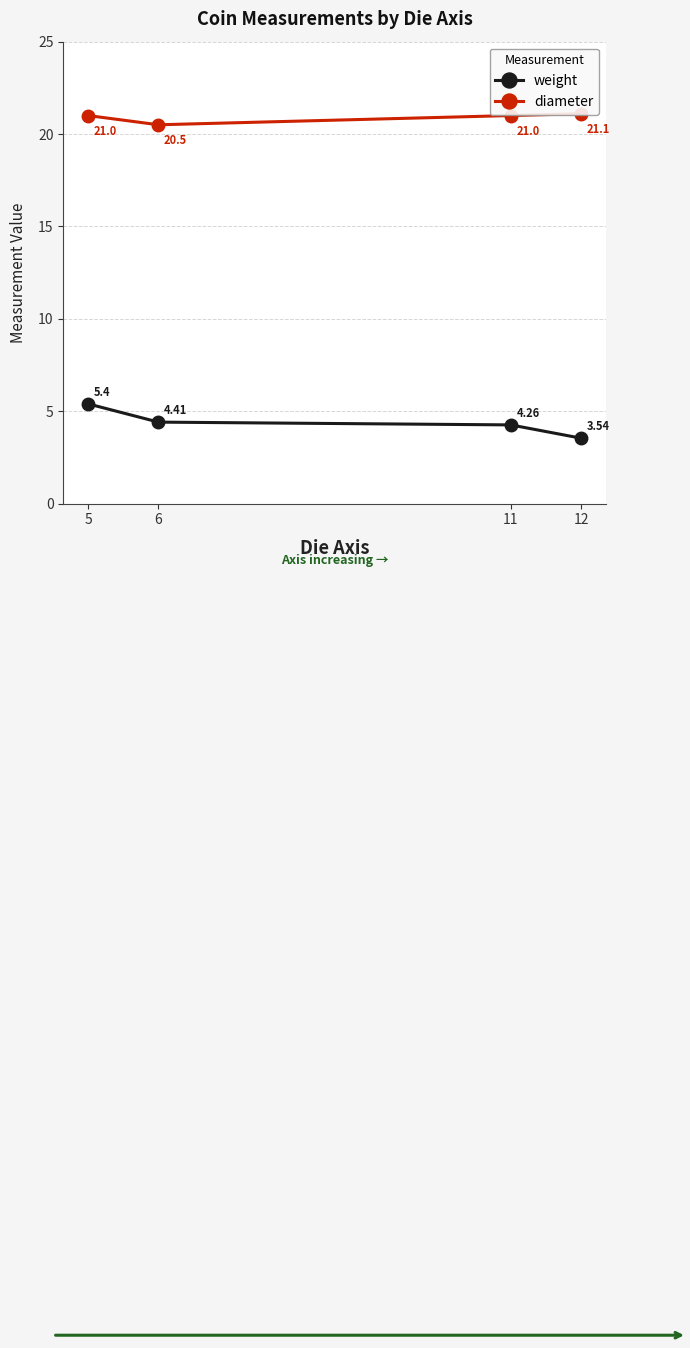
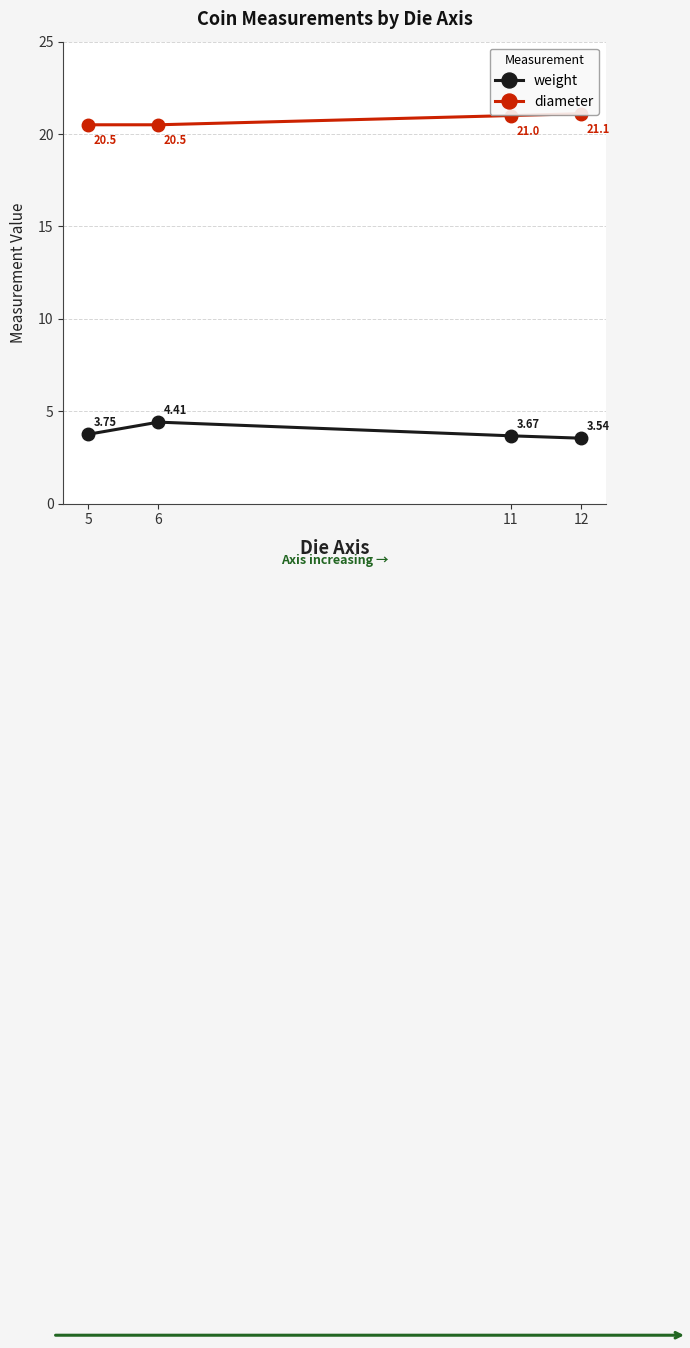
weight, 5: 5.4 -> 3.75
diameter, 5: 21.0 -> 20.5
weight, 11: 4.26 -> 3.67
